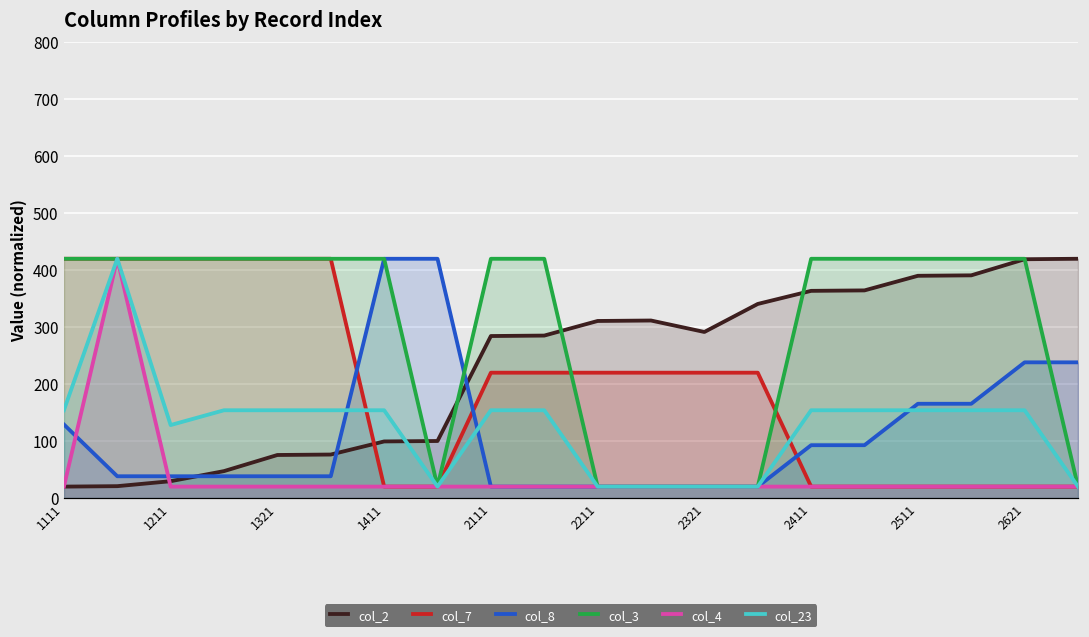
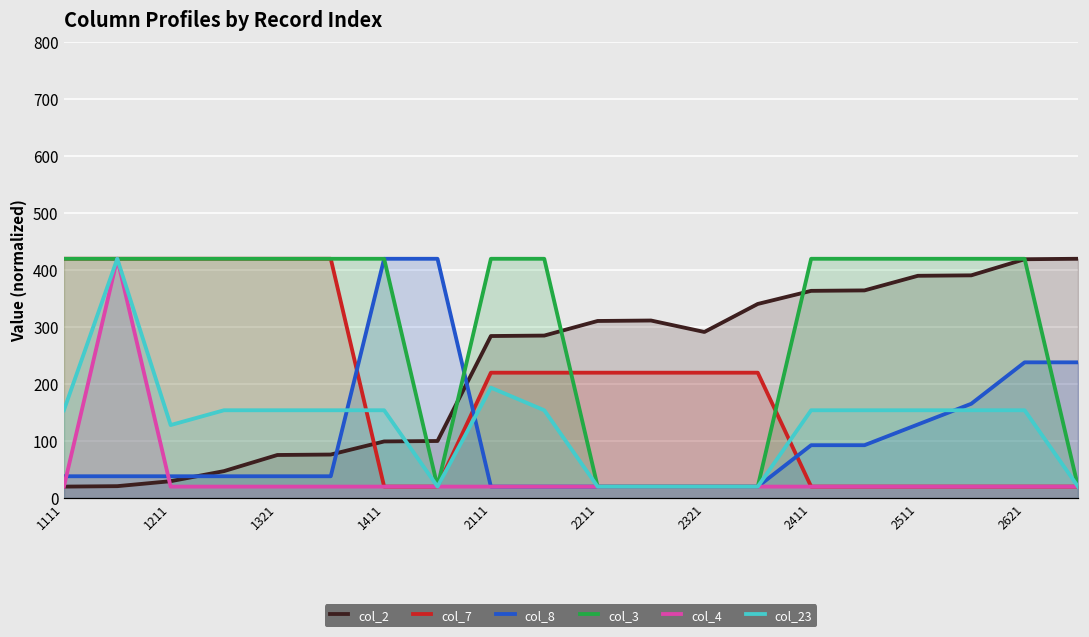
col_8, 1111: 130 -> 40
col_23, 2111: 150 -> 190
col_8, 2511: 170 -> 130
